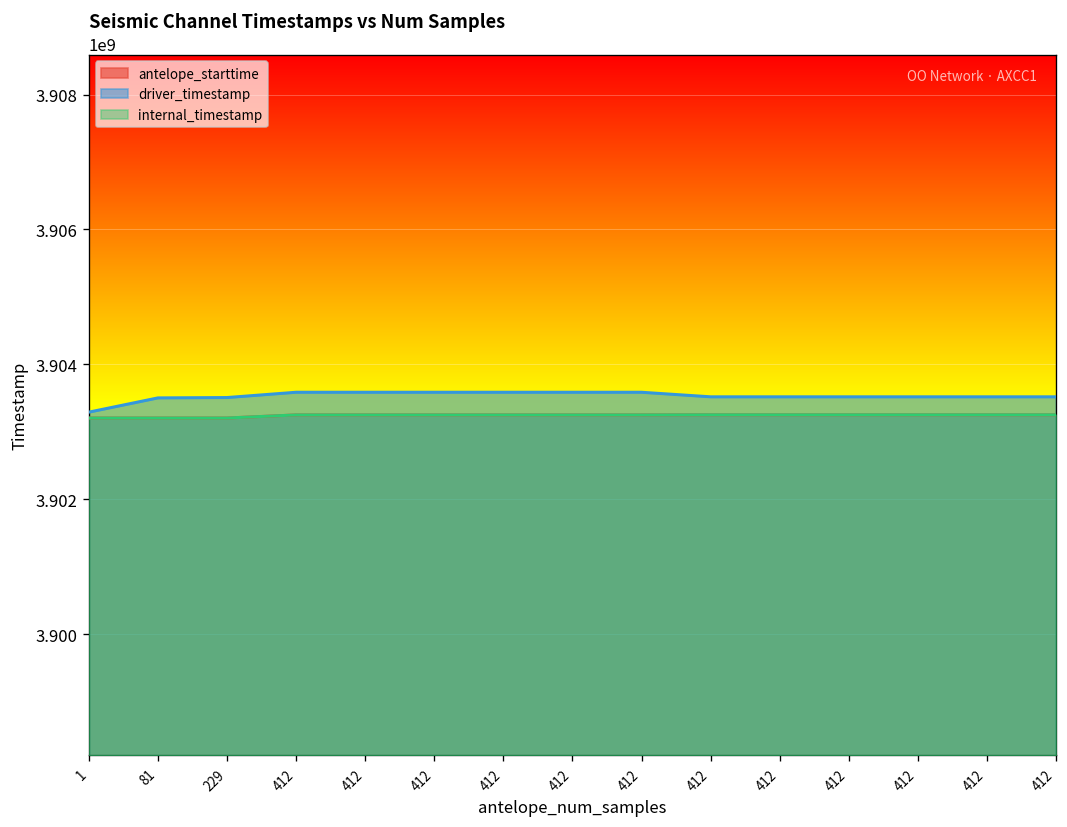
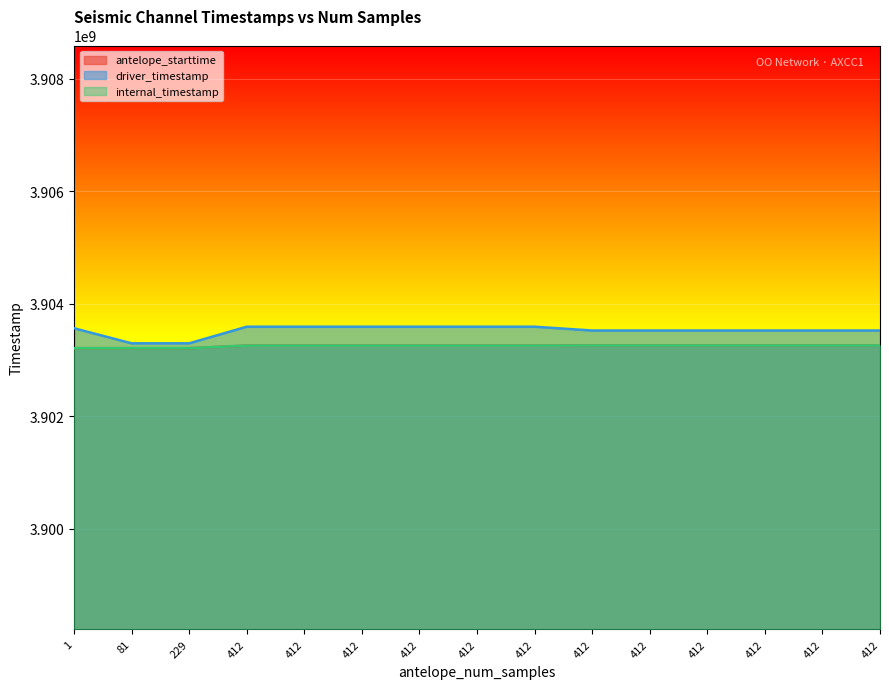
driver_timestamp, 1: 3903300000 -> 3903600000
driver_timestamp, 81: 3903500000 -> 3903300000
driver_timestamp, 229: 3903500000 -> 3903300000
